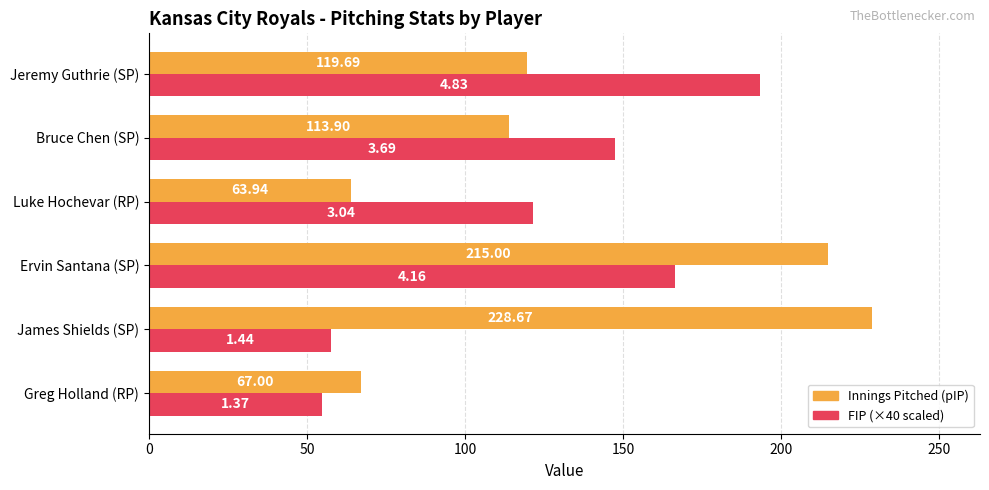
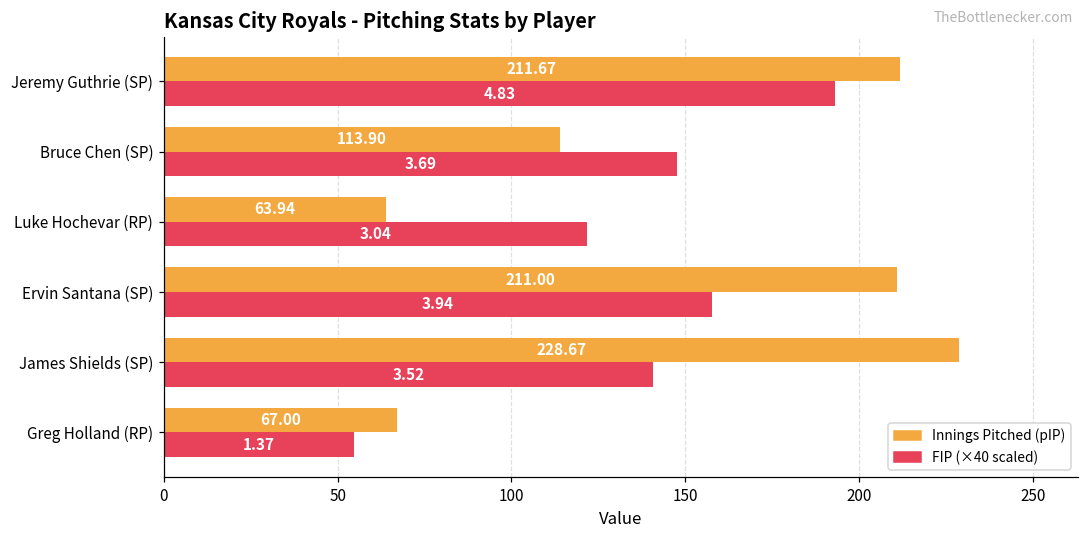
Innings Pitched (pIP), Jeremy Guthrie (SP): 119.69 -> 211.67
Innings Pitched (pIP), Ervin Santana (SP): 215.00 -> 211.00
FIP (×40 scaled), Ervin Santana (SP): 4.16 -> 3.94
FIP (×40 scaled), James Shields (SP): 1.44 -> 3.52
